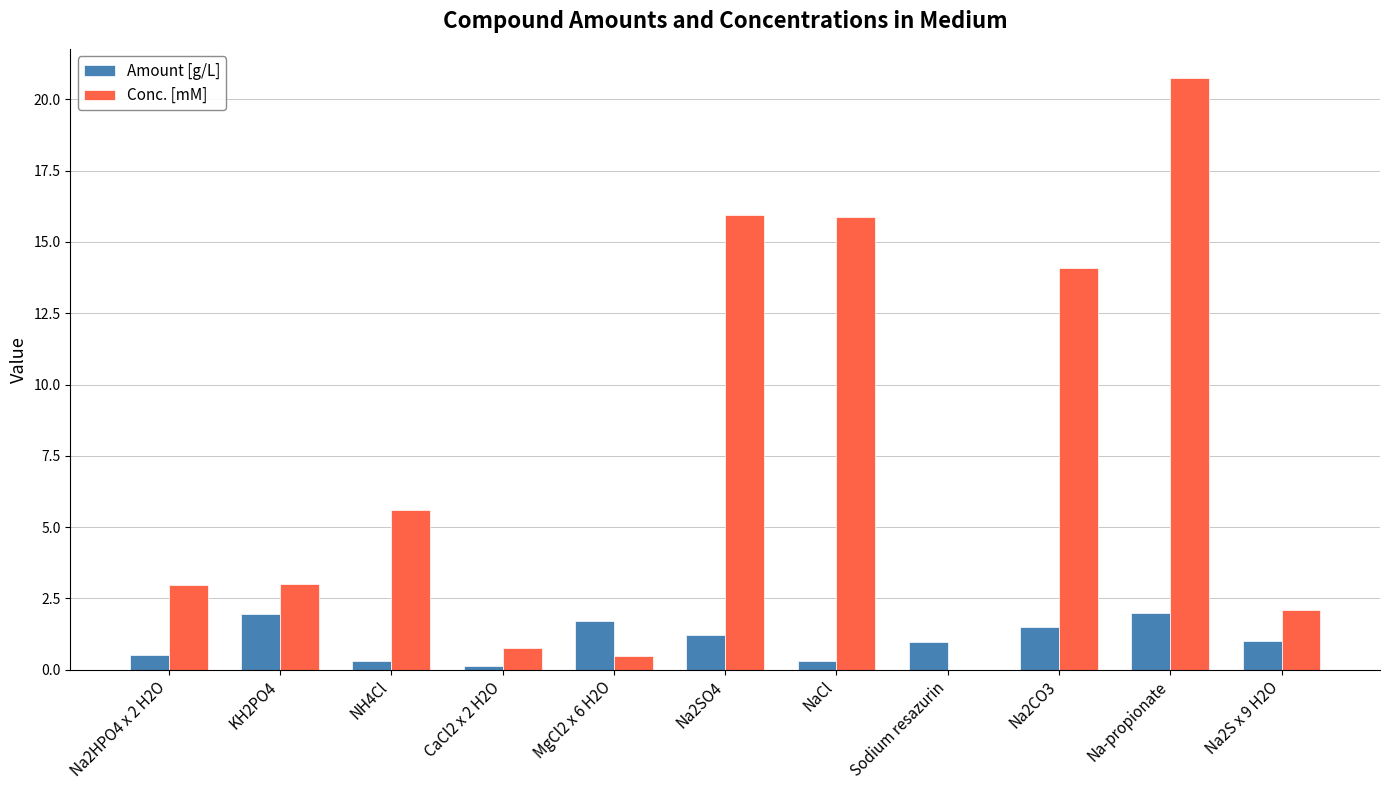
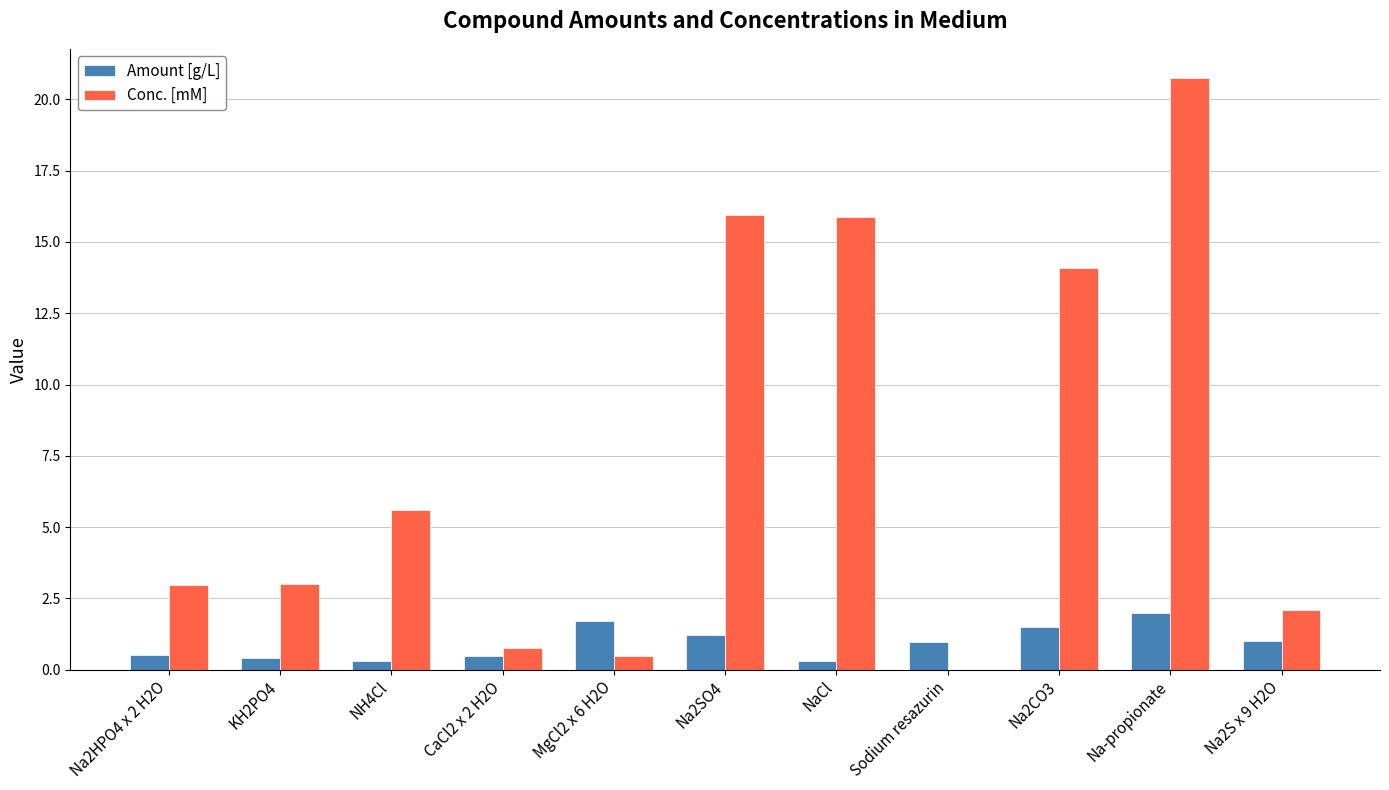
Amount [g/L], KH2PO4: 2.0 -> 0.4
Amount [g/L], CaCl2 x 2 H2O: 0.1 -> 0.5
